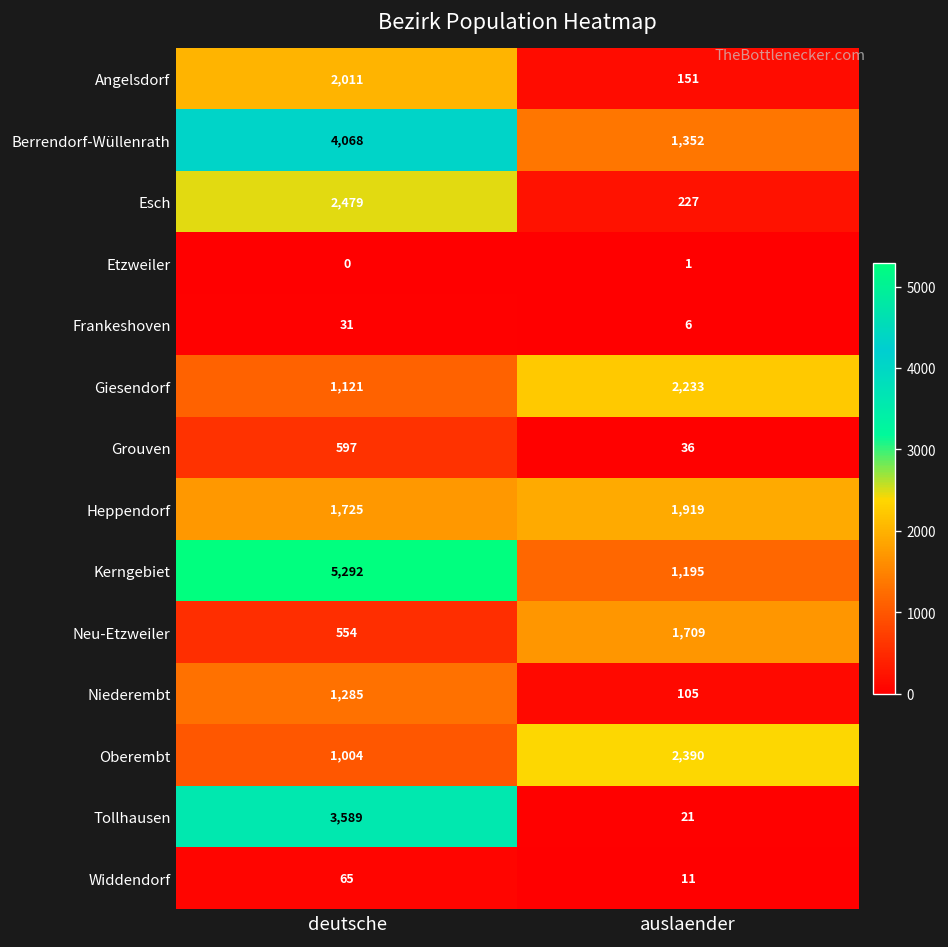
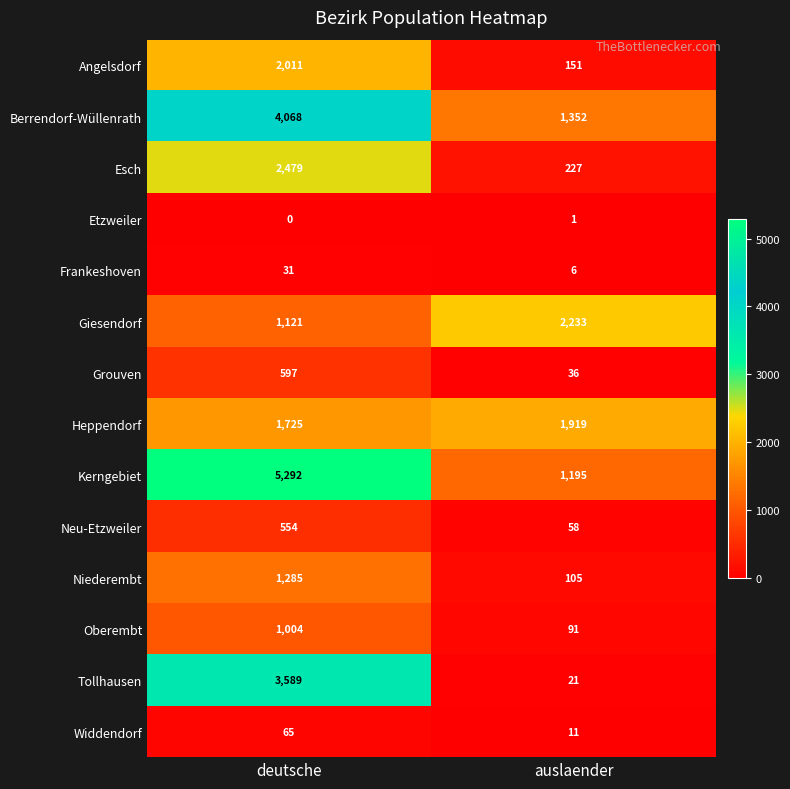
Neu-Etzweiler, auslaender: 1,709 -> 58
Oberembt, auslaender: 2,390 -> 91
